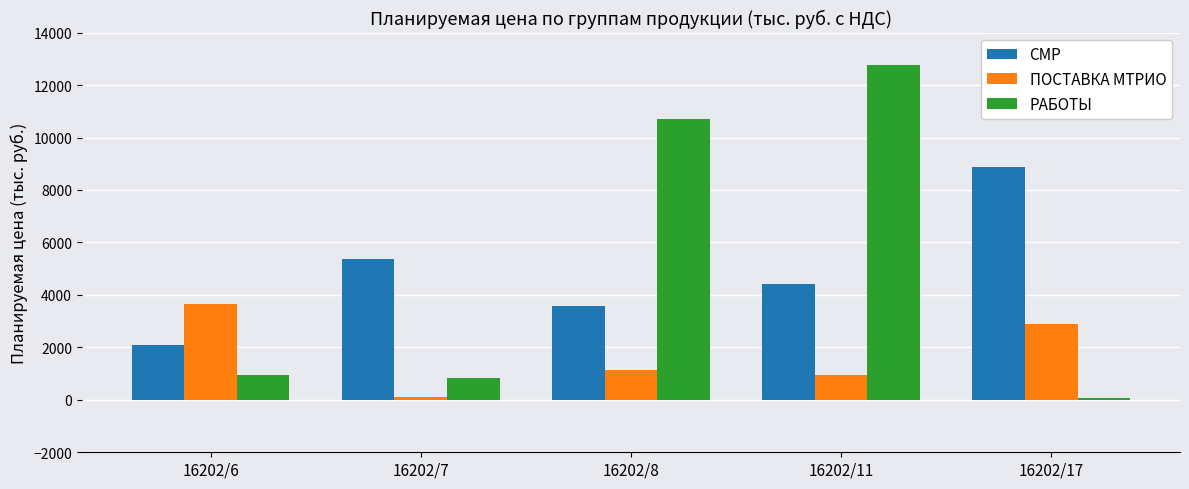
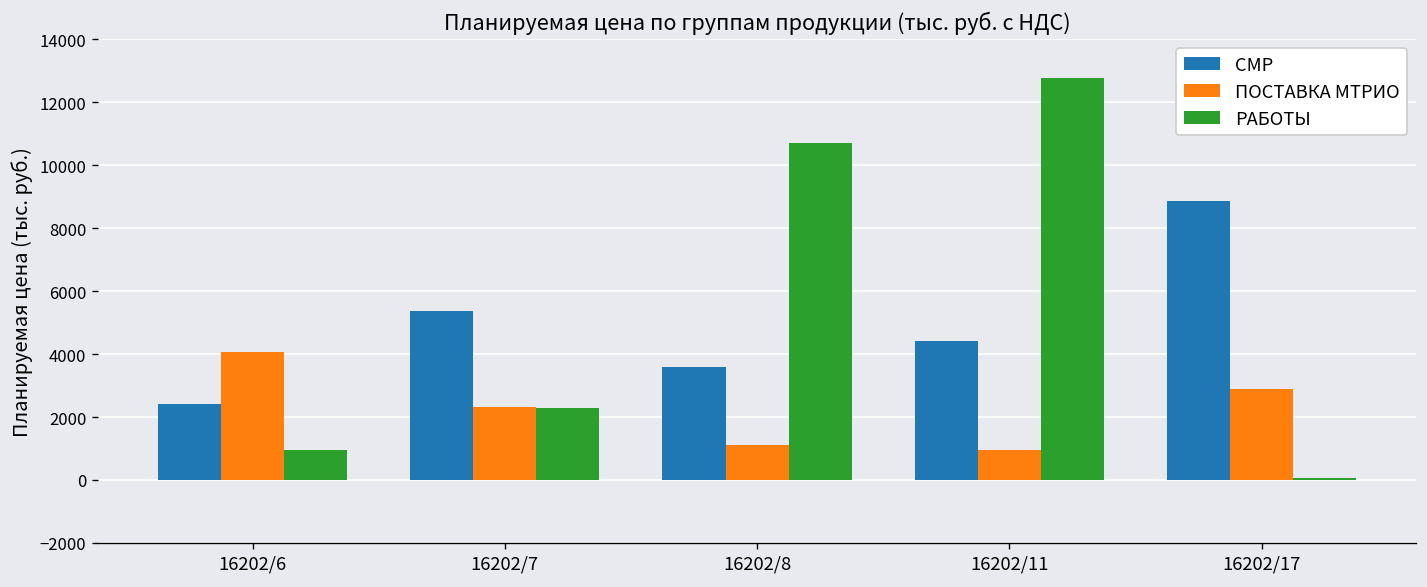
СМР, 16202/6: 2100 -> 2400
ПОСТАВКА МТРИО, 16202/6: 3700 -> 4100
ПОСТАВКА МТРИО, 16202/7: 100 -> 2300
РАБОТЫ, 16202/7: 800 -> 2300
